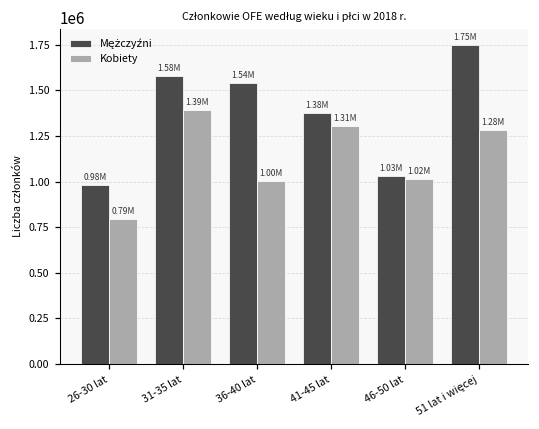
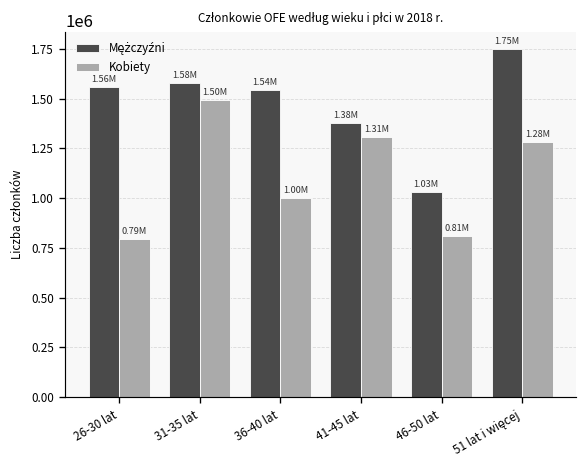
Mężczyźni, 26-30 lat: 0.98M -> 1.56M
Kobiety, 31-35 lat: 1.39M -> 1.50M
Kobiety, 46-50 lat: 1.02M -> 0.81M
